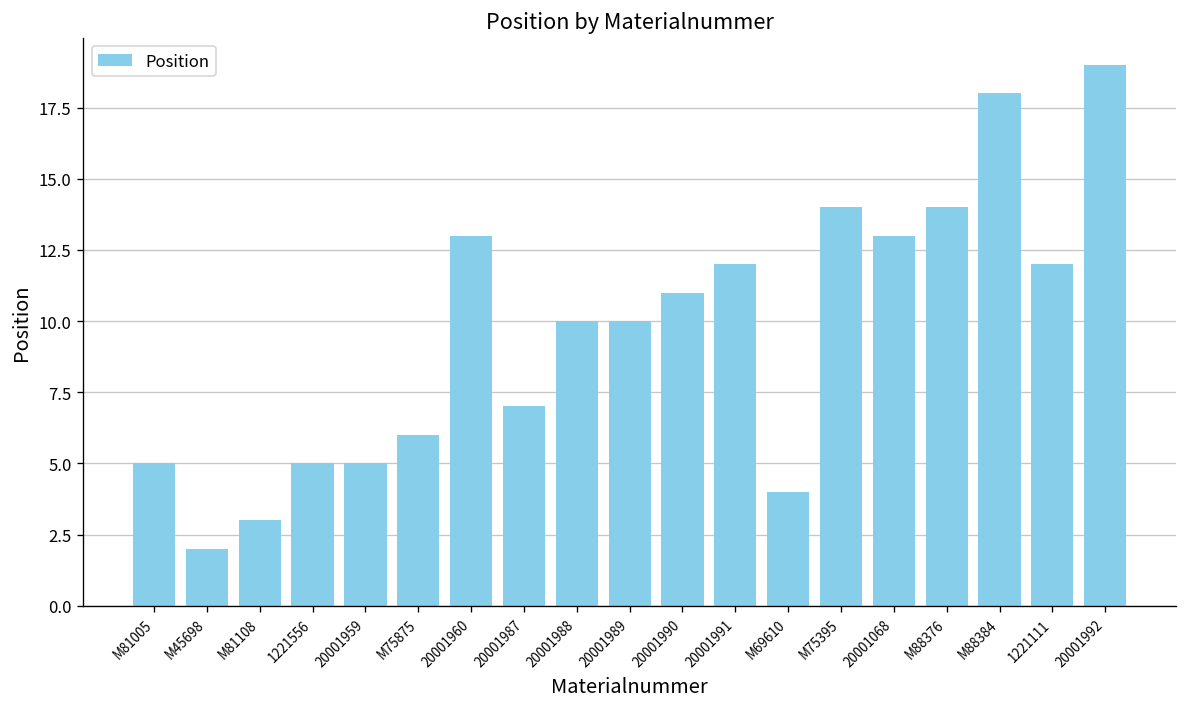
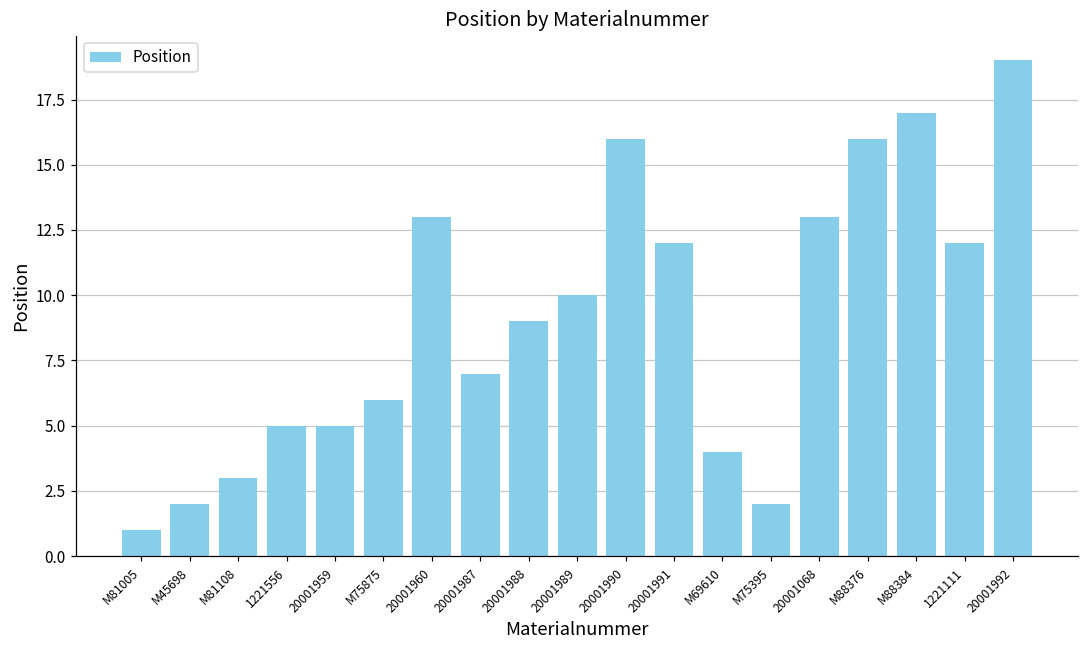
M81005: 5 -> 1
20001988: 10 -> 9
20001990: 11 -> 16
M75395: 14 -> 2
M88376: 14 -> 16
M88384: 18 -> 17
